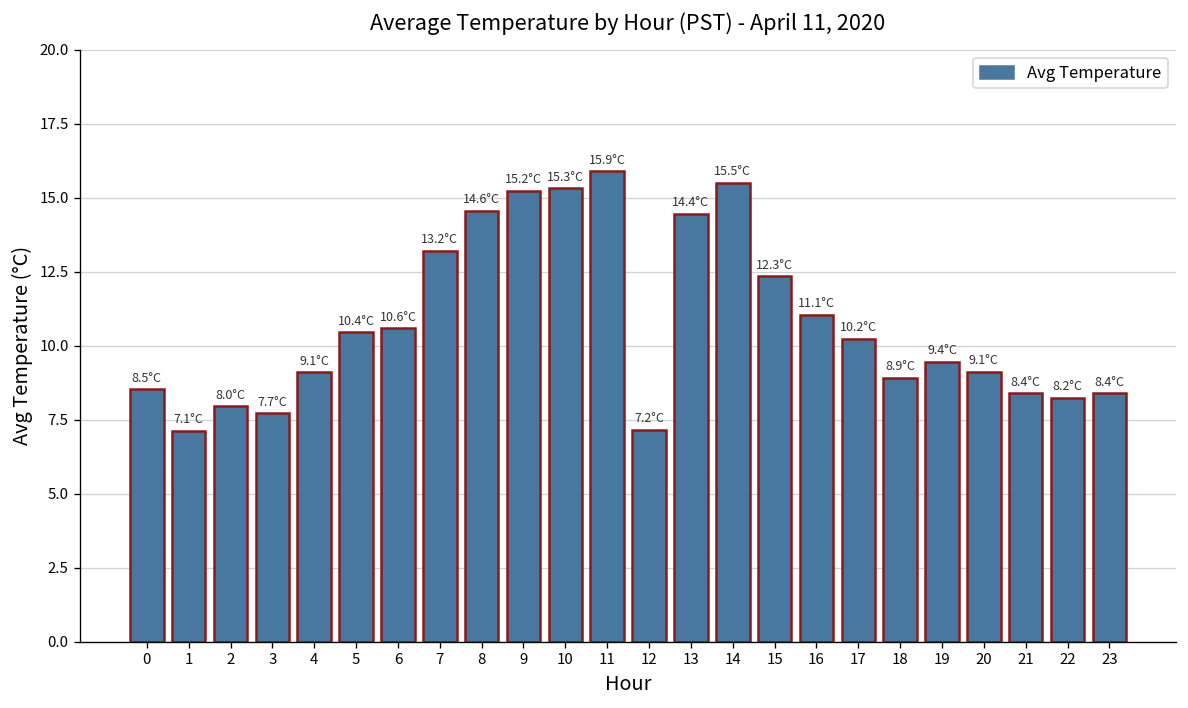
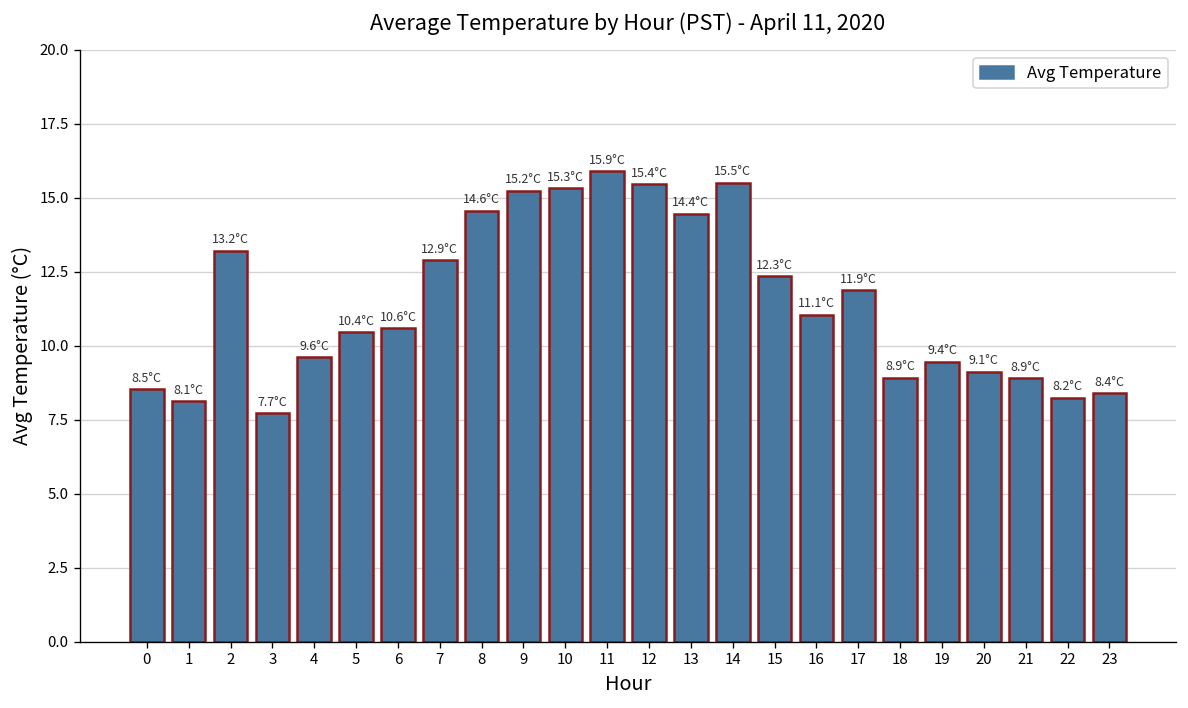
1: 7.1°C -> 8.1°C
2: 8.0°C -> 13.2°C
4: 9.1°C -> 9.6°C
7: 13.2°C -> 12.9°C
12: 7.2°C -> 15.4°C
17: 10.2°C -> 11.9°C
21: 8.4°C -> 8.9°C
